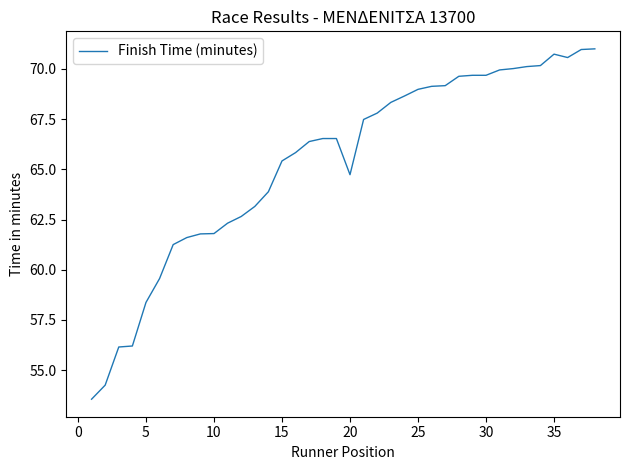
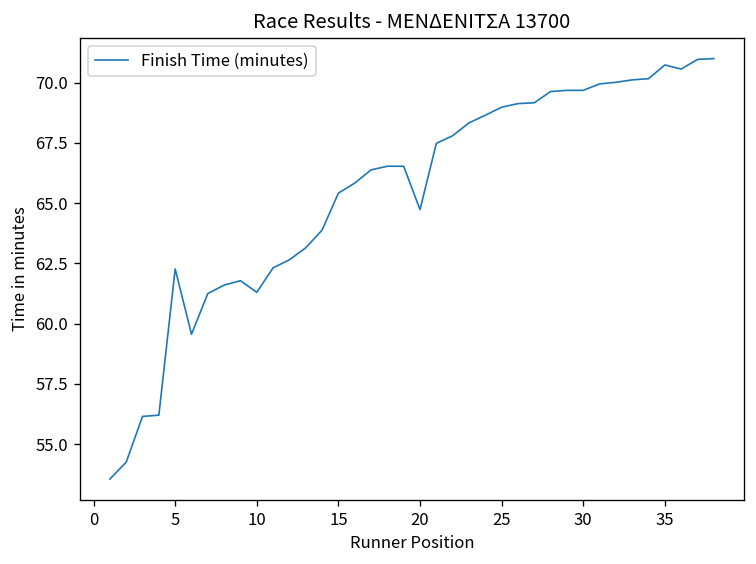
5: 58.4 -> 62.3
10: 61.8 -> 61.3
